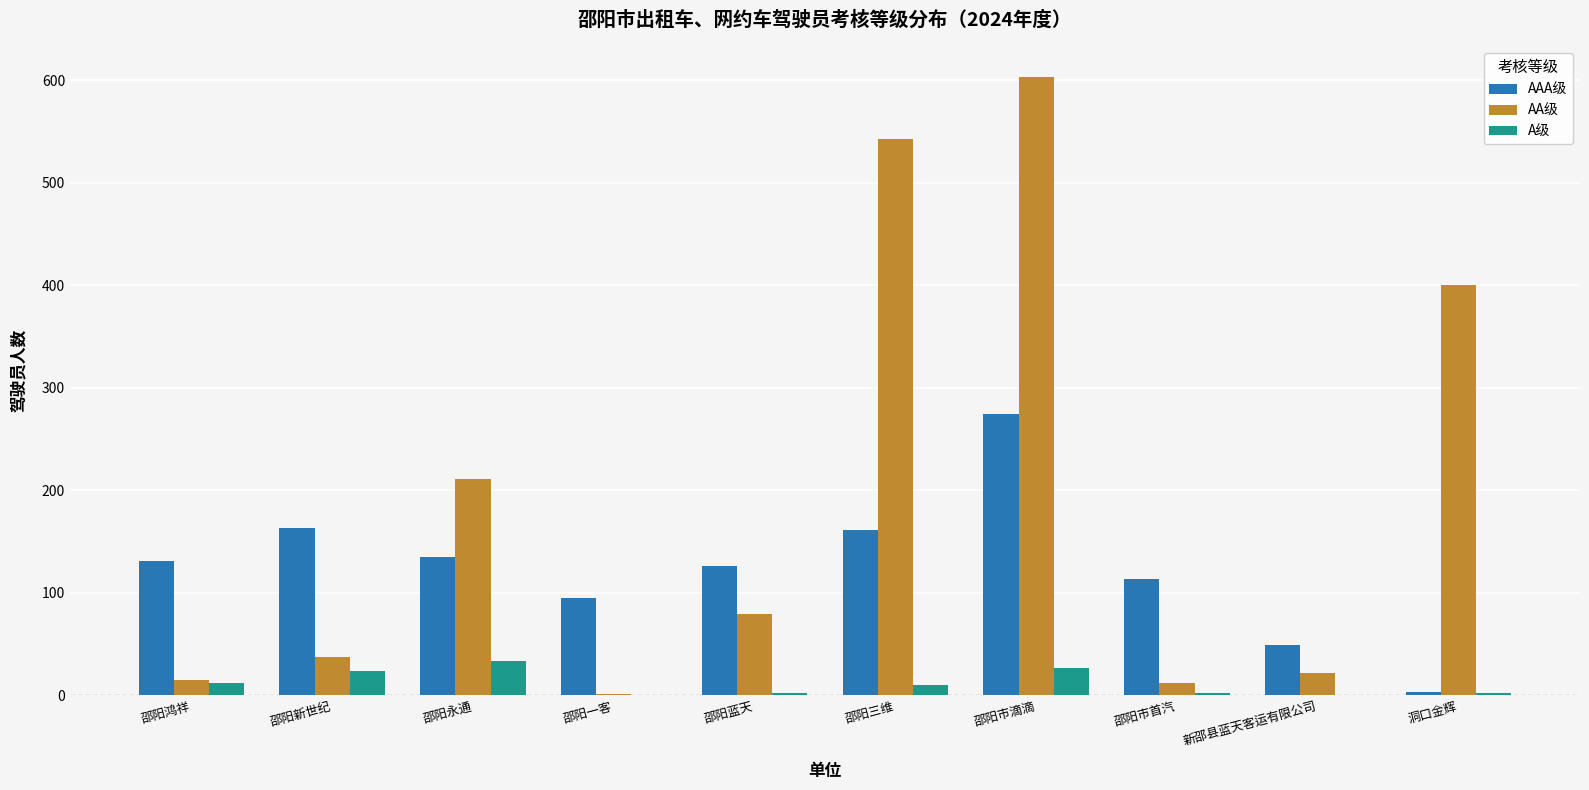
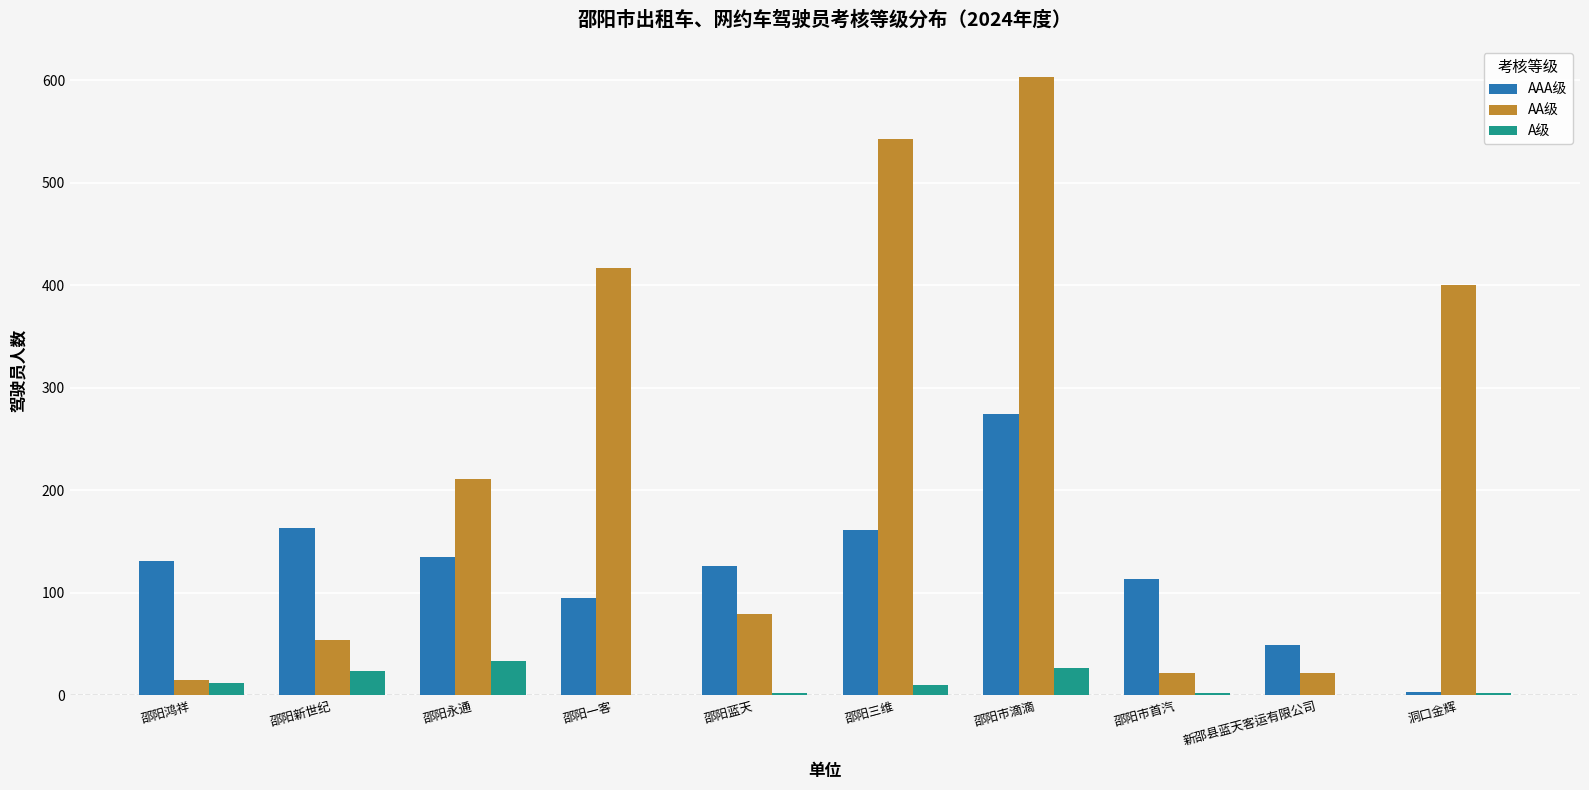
AA级, 邵阳新世纪: 37 -> 54
AA级, 邵阳一客: 1 -> 417
AA级, 邵阳市首汽: 12 -> 22
